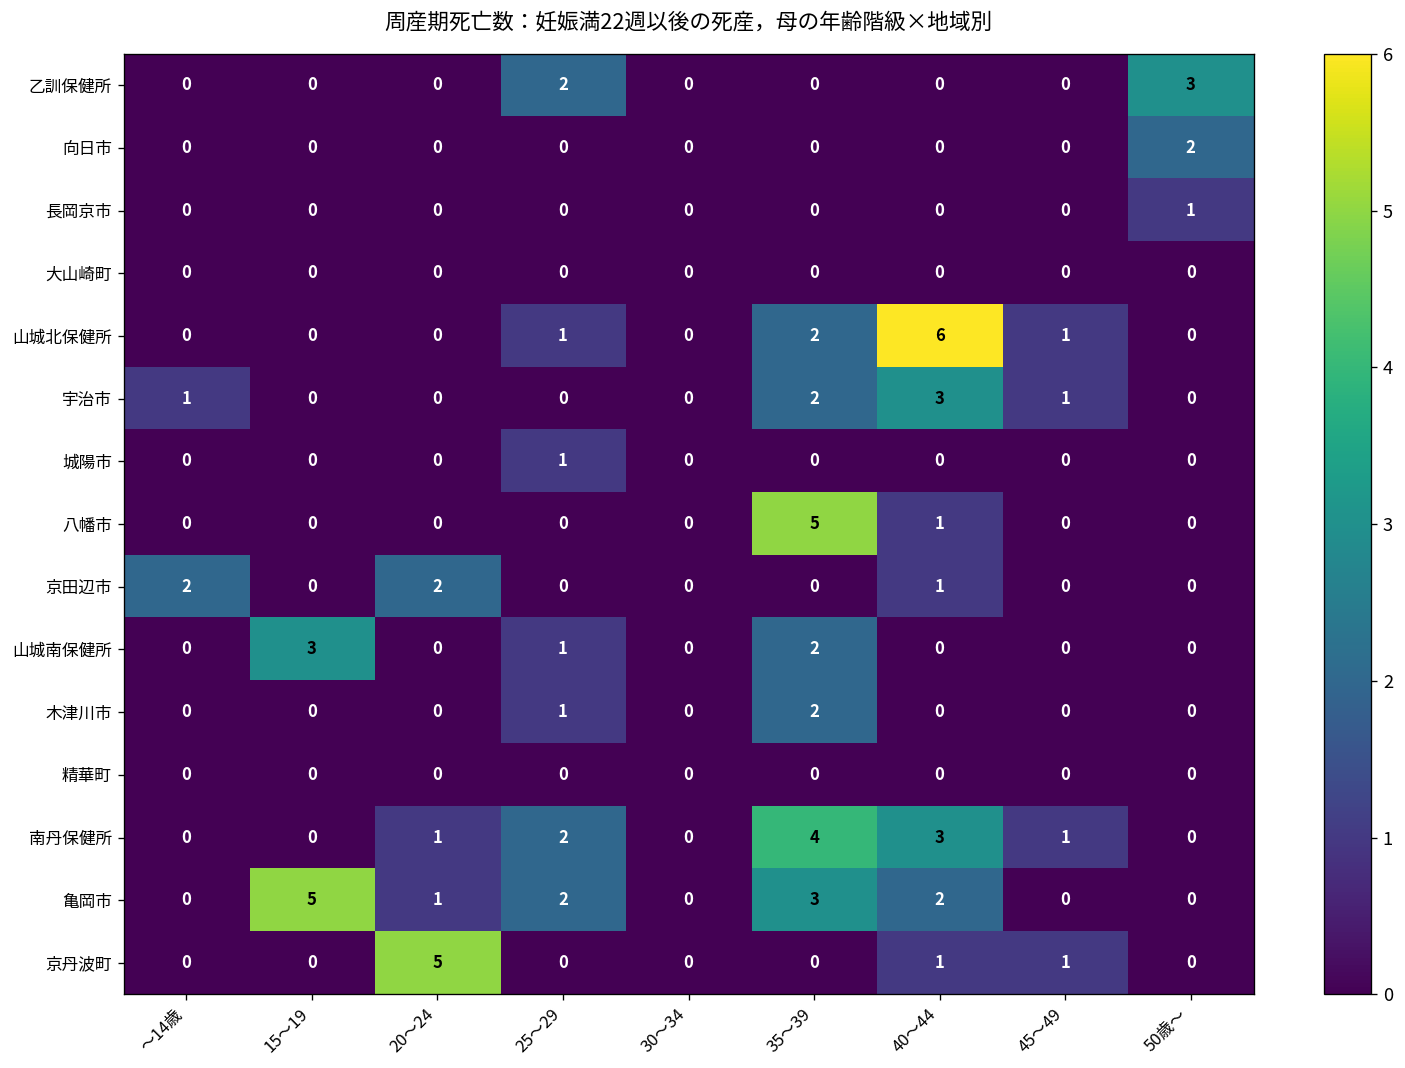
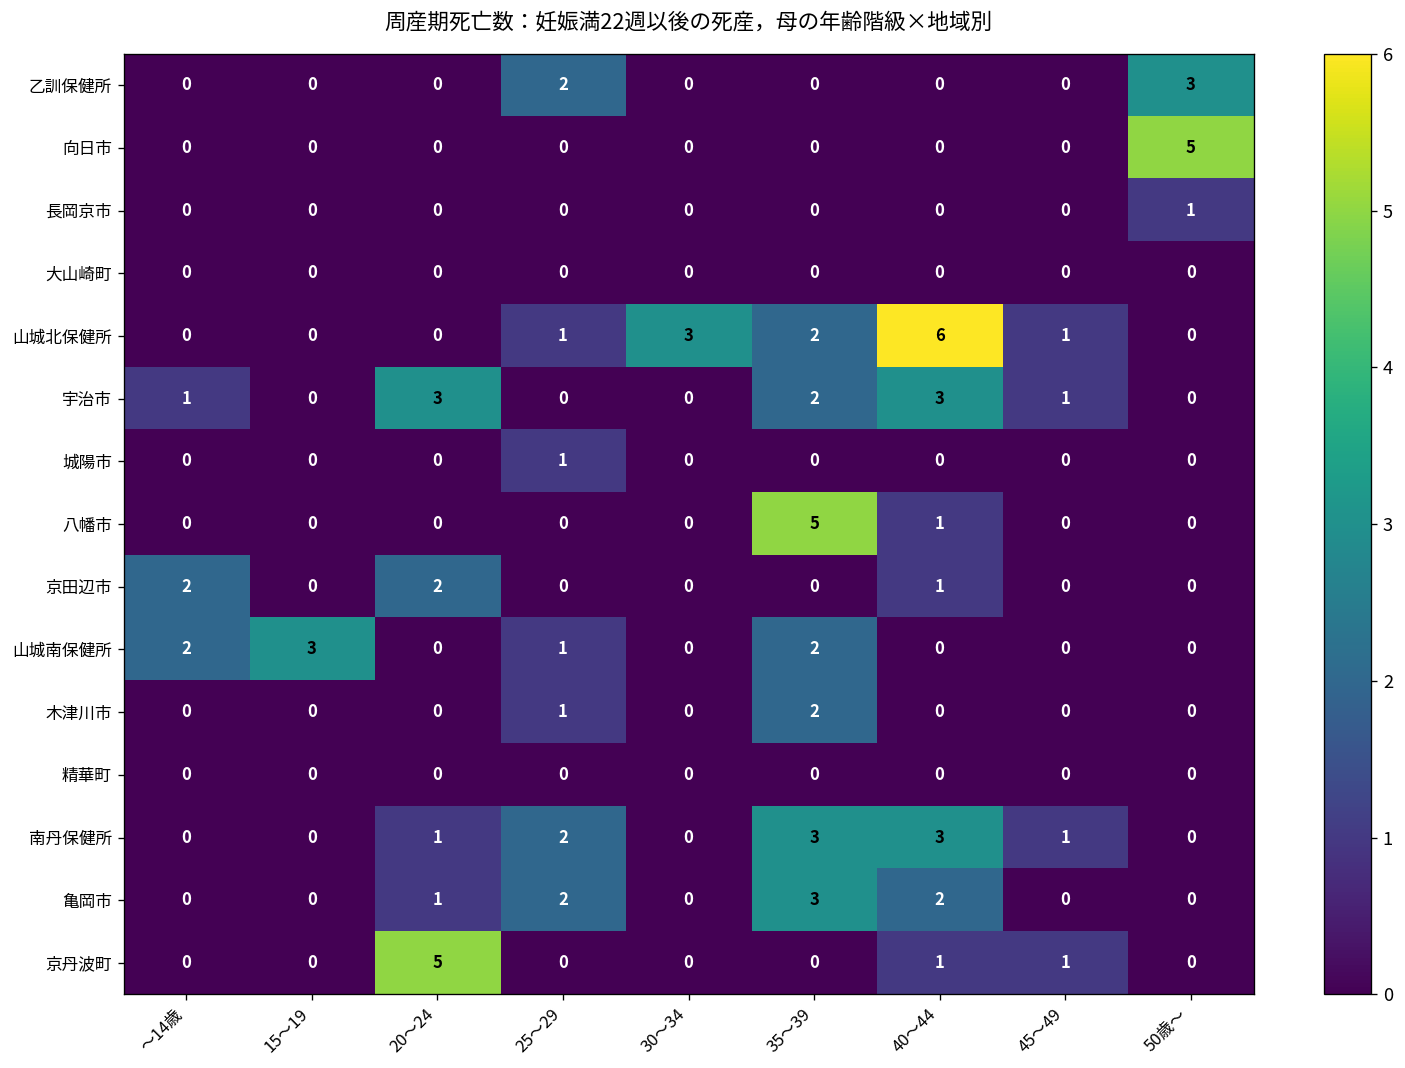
向日市, 50歳～: 2 -> 5
山城北保健所, 30～34: 0 -> 3
宇治市, 20～24: 0 -> 3
山城南保健所, ～14歳: 0 -> 2
南丹保健所, 35～39: 4 -> 3
亀岡市, 15～19: 5 -> 0
